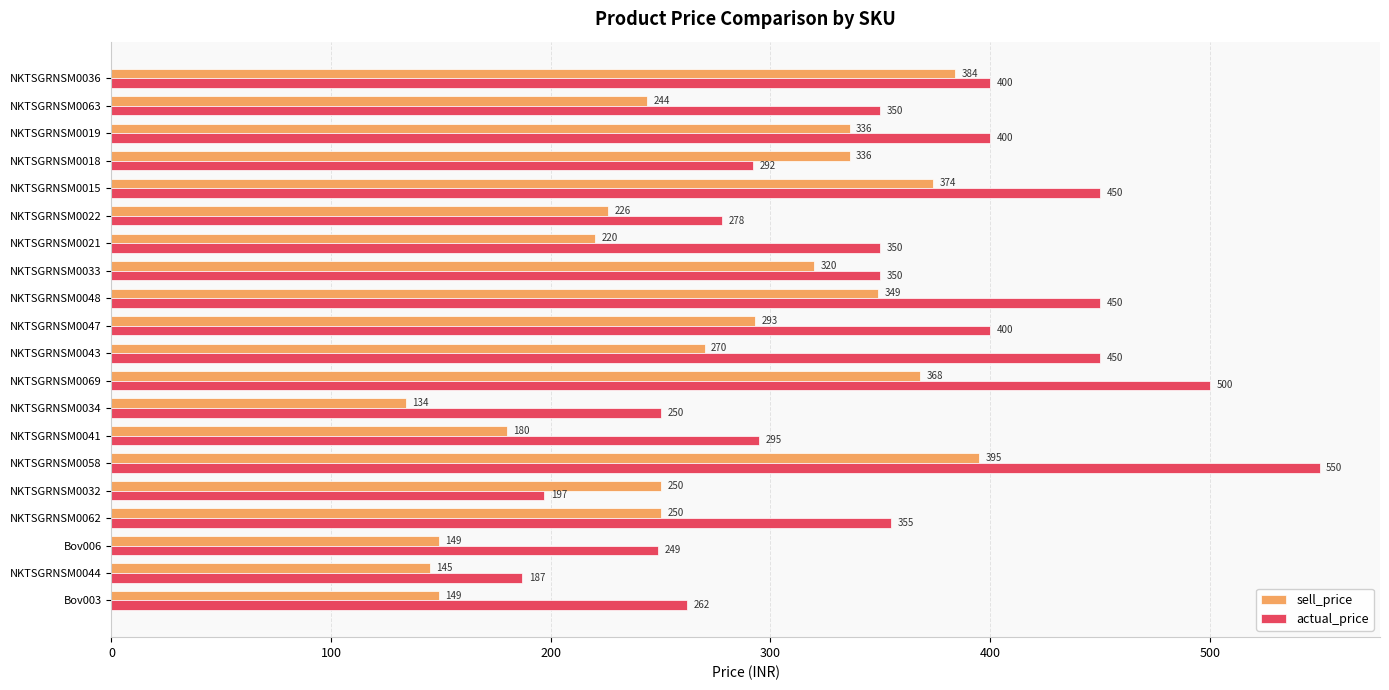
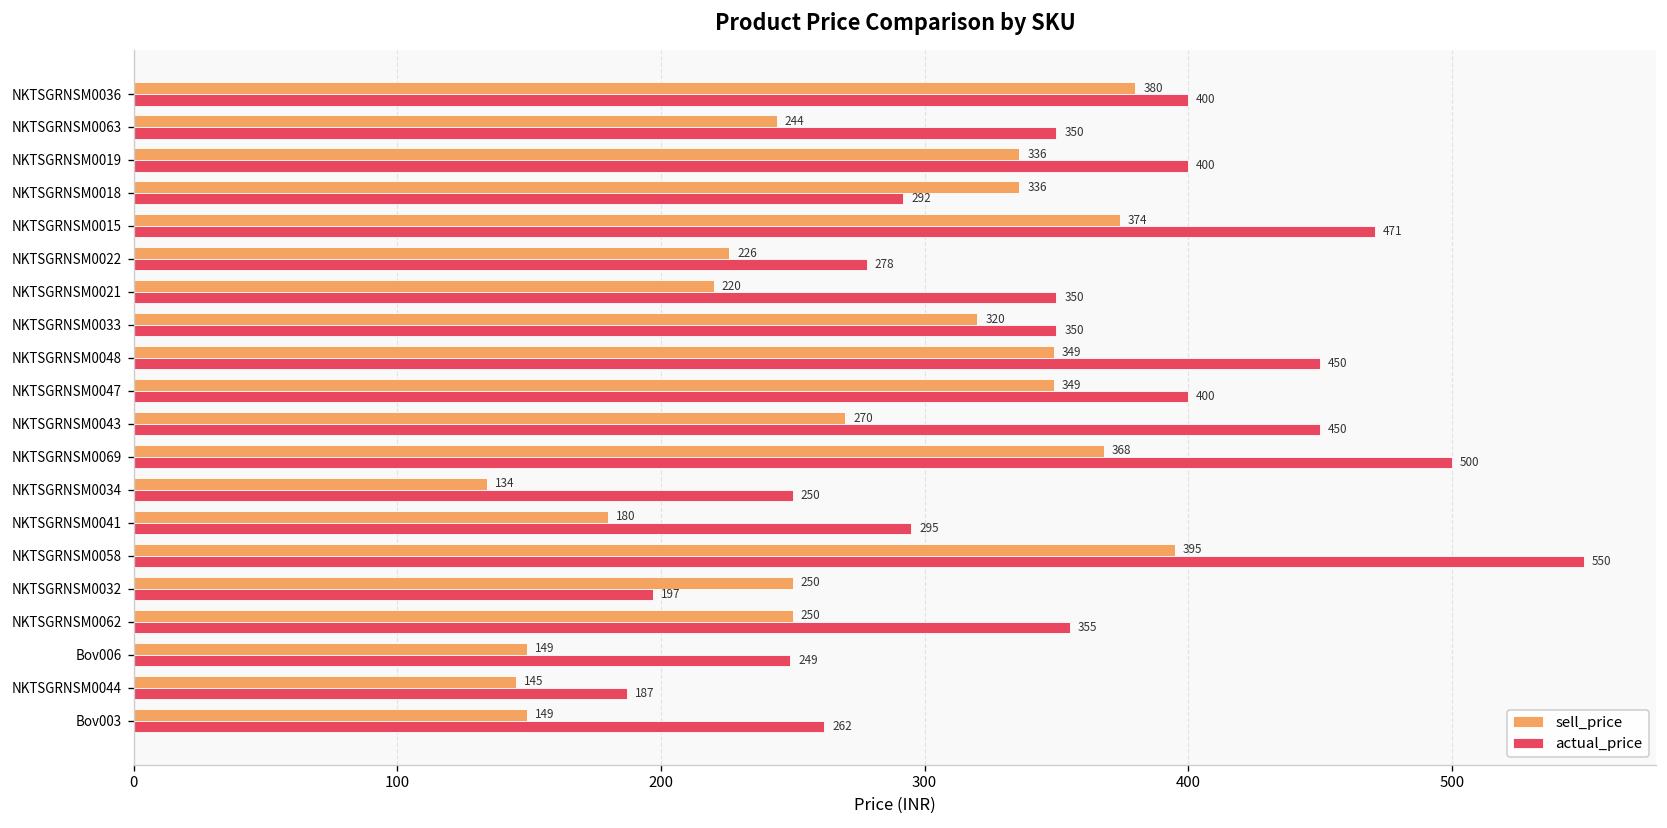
sell_price, NKTSGRNSM0036: 384 -> 380
actual_price, NKTSGRNSM0015: 450 -> 471
sell_price, NKTSGRNSM0047: 293 -> 349
